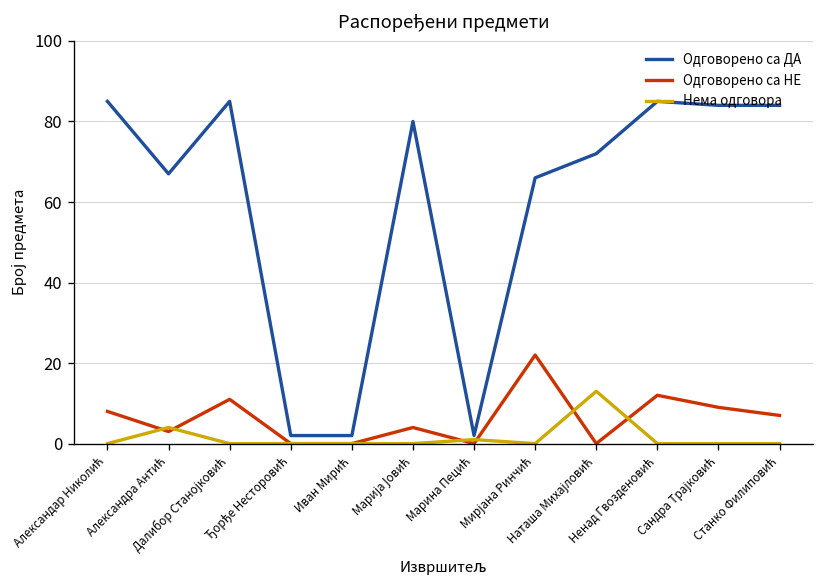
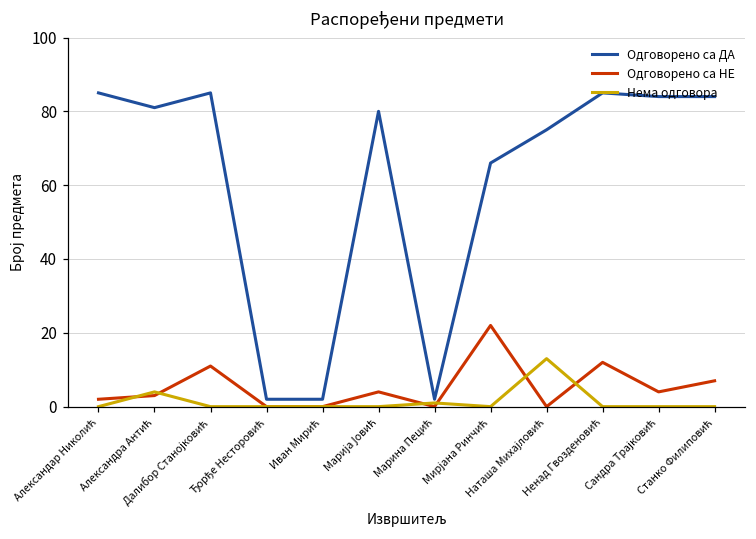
Одговорено са НЕ, Александар Николић: 8 -> 2
Одговорено са ДА, Александра Антић: 67 -> 81
Одговорено са ДА, Наташа Михајловић: 72 -> 75
Одговорено са НЕ, Сандра Трајковић: 9 -> 4
